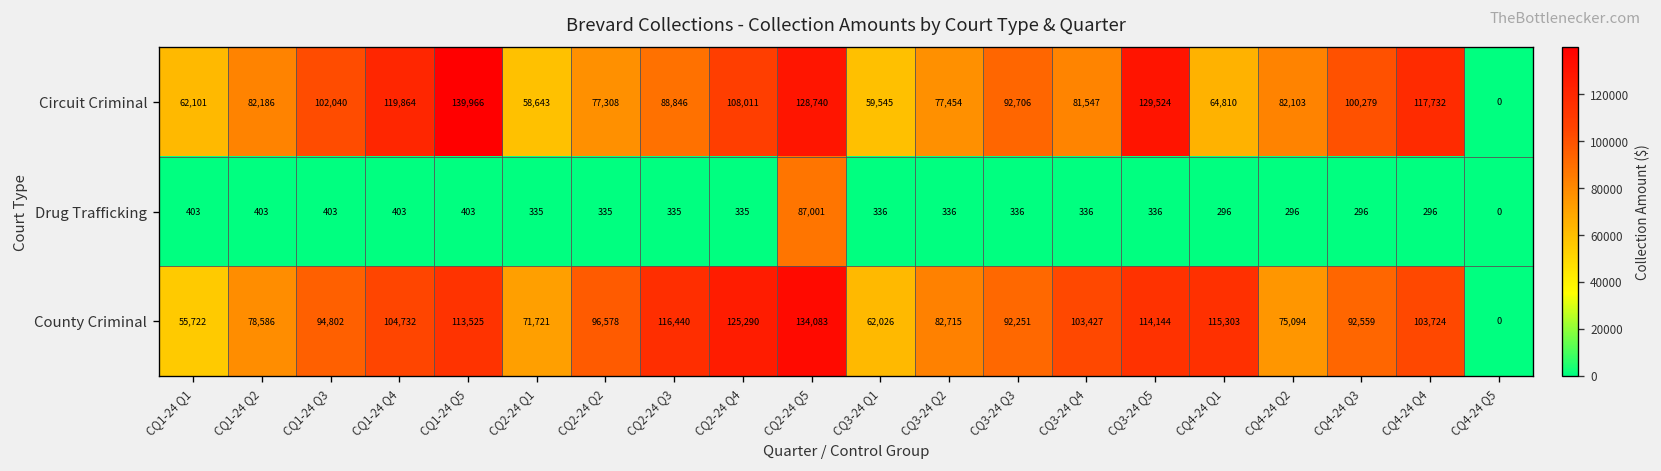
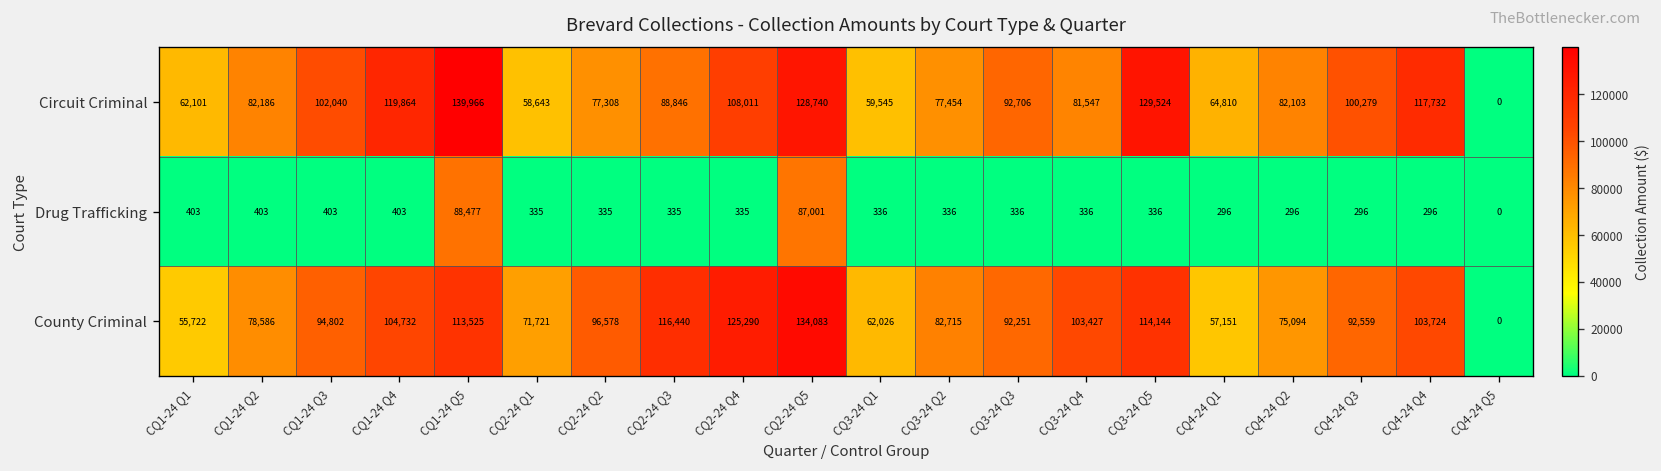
Drug Trafficking, CQ1-24 Q5: 403 -> 88,477
County Criminal, CQ4-24 Q1: 115,303 -> 57,151
